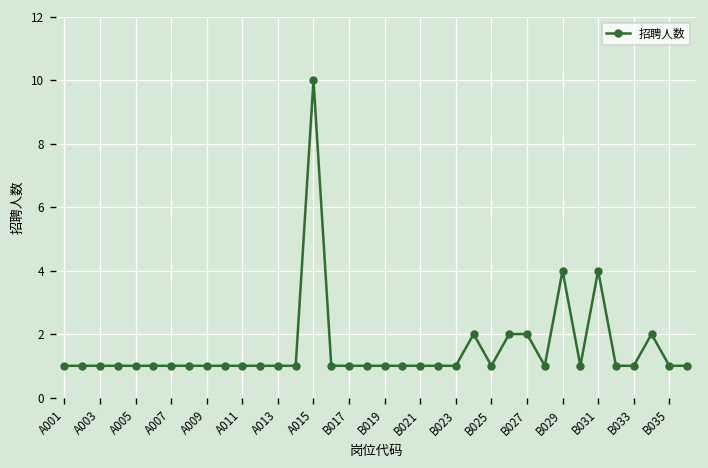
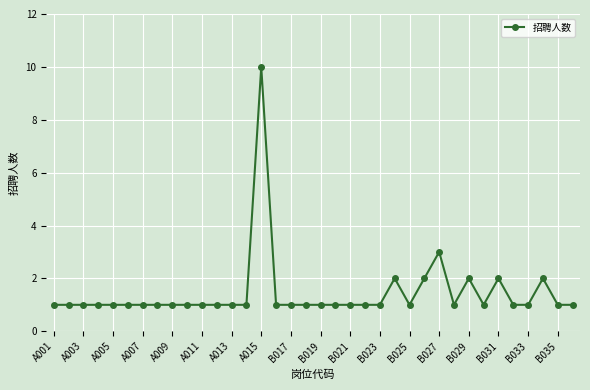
B027: 2 -> 3
B029: 4 -> 2
B031: 4 -> 2
